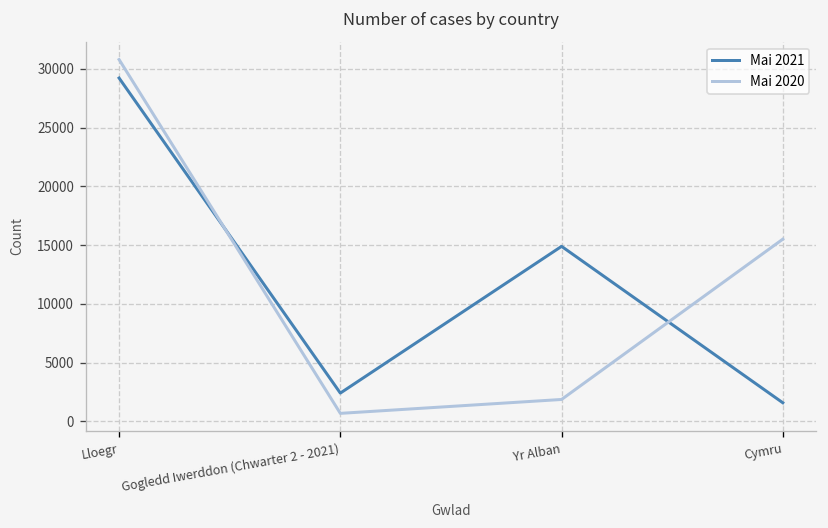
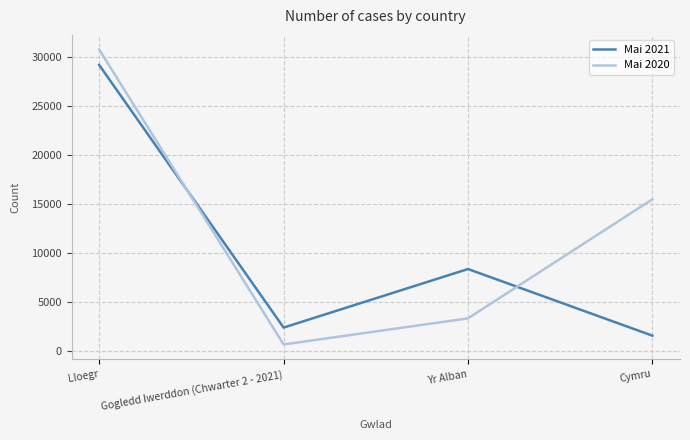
Mai 2021, Yr Alban: 15000 -> 8000
Mai 2020, Yr Alban: 2000 -> 3000
